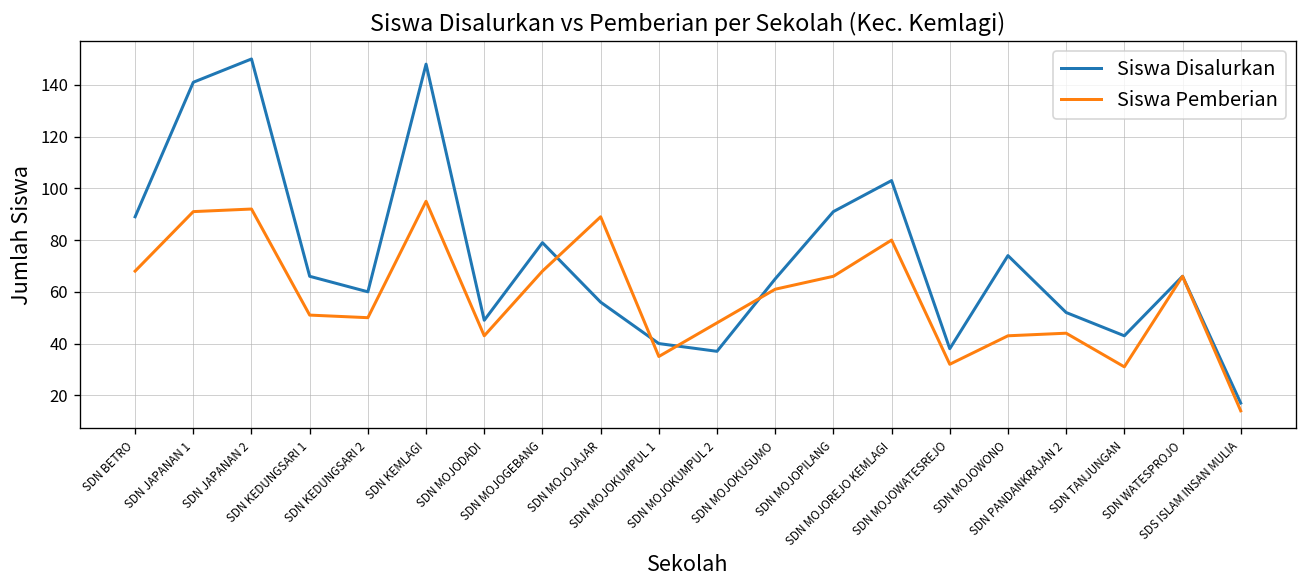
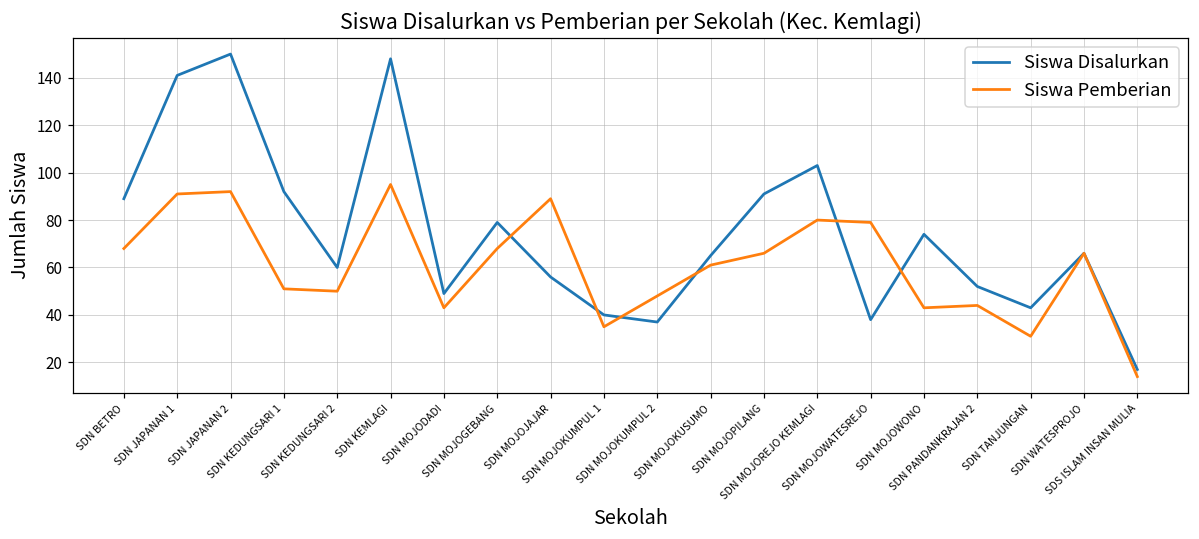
Siswa Disalurkan, SDN KEDUNGSARI 1: 66 -> 92
Siswa Pemberian, SDN MOJOWATESREJO: 32 -> 79
